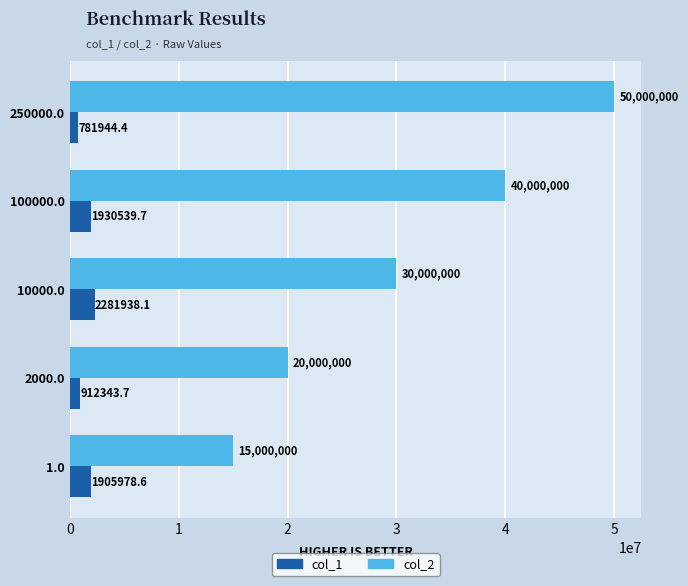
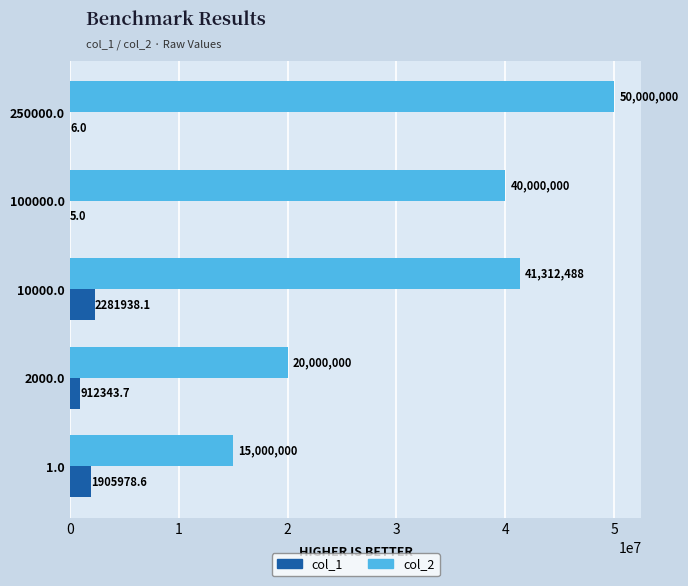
col_1, 250000.0: 781944.4 -> 6.0
col_1, 100000.0: 1930539.7 -> 5.0
col_2, 10000.0: 30,000,000 -> 41,312,488
